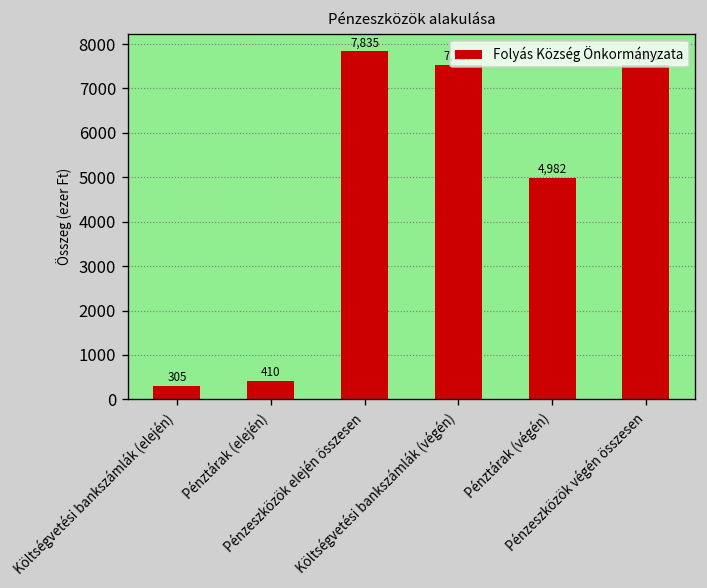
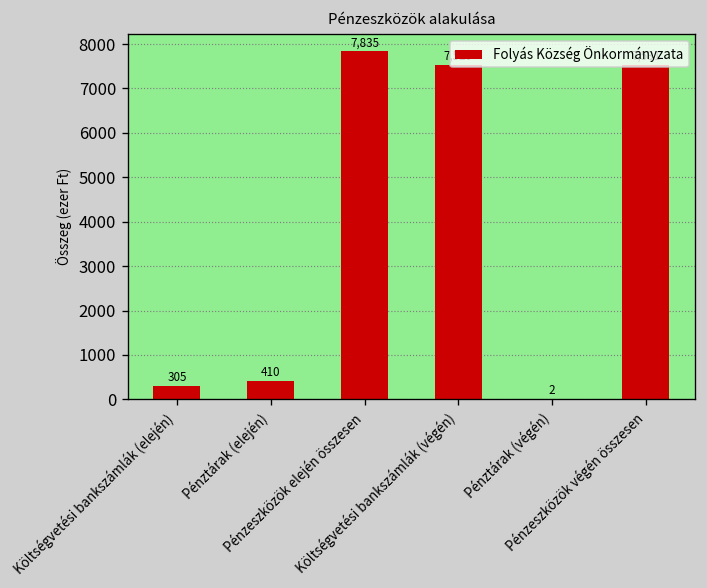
Pénztárak (végén): 4,982 -> 2
